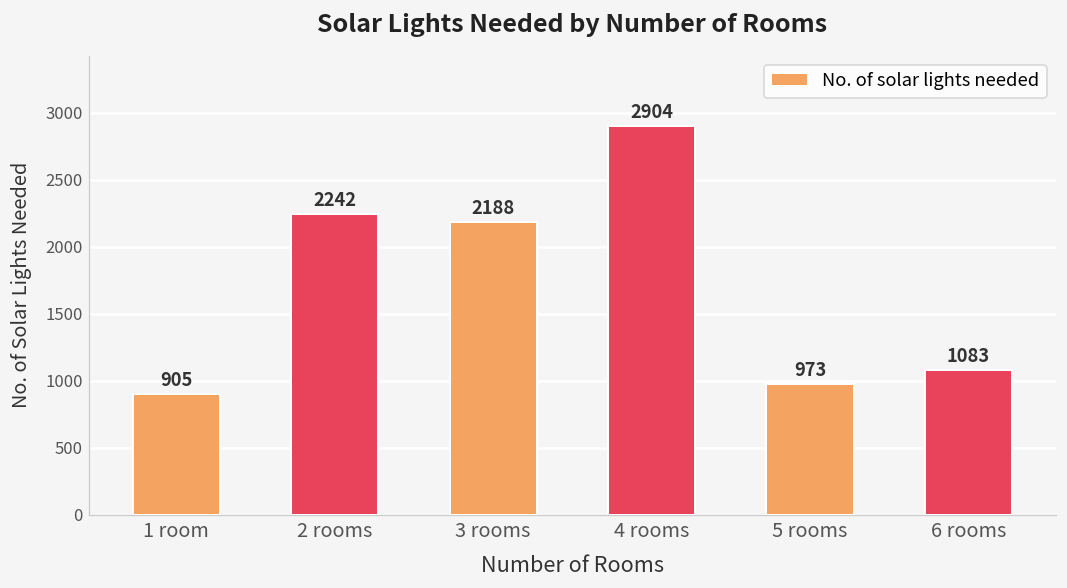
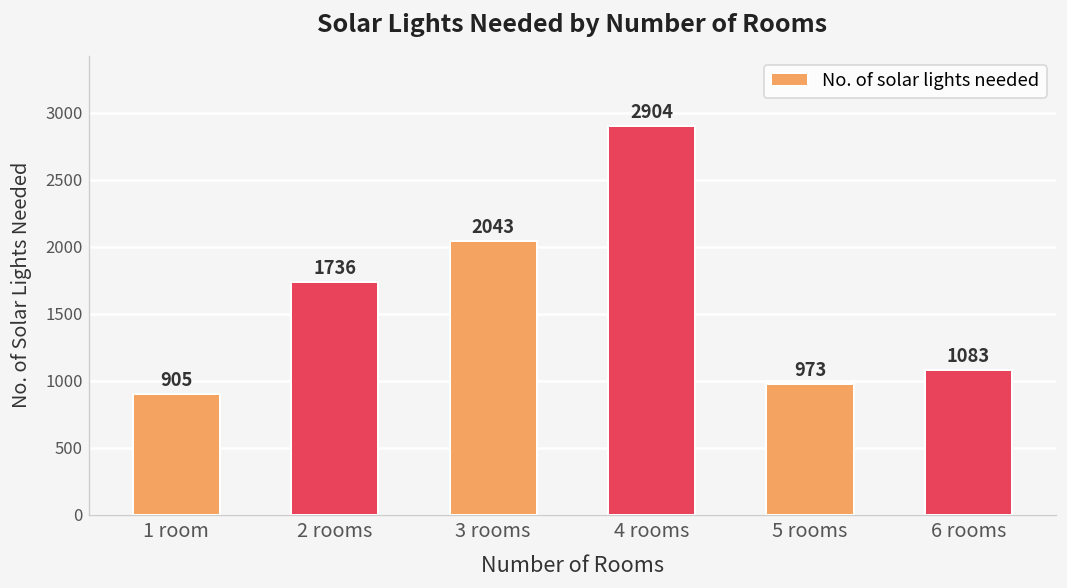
2 rooms: 2242 -> 1736
3 rooms: 2188 -> 2043
